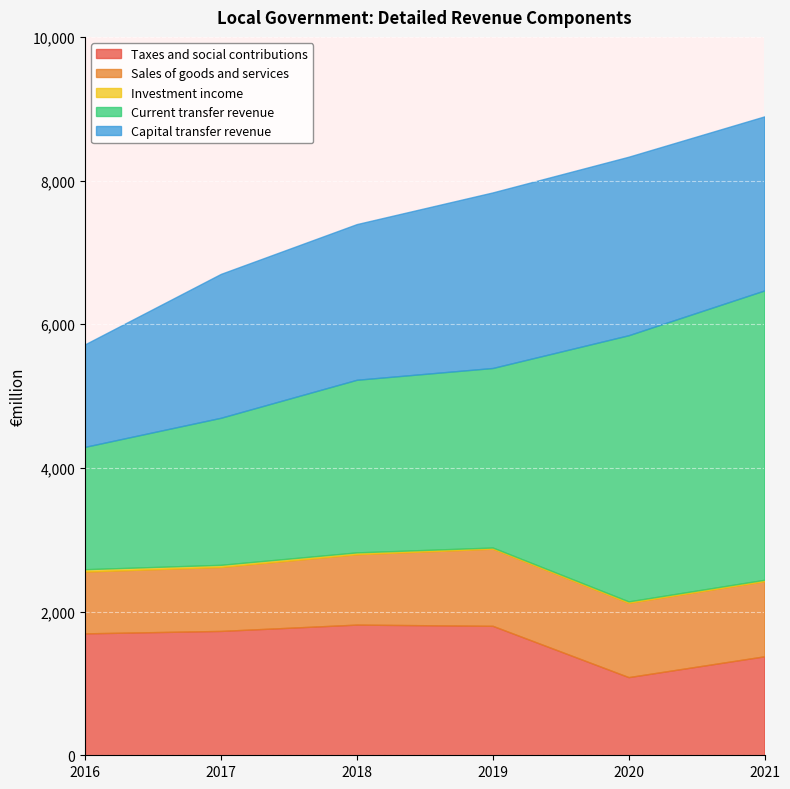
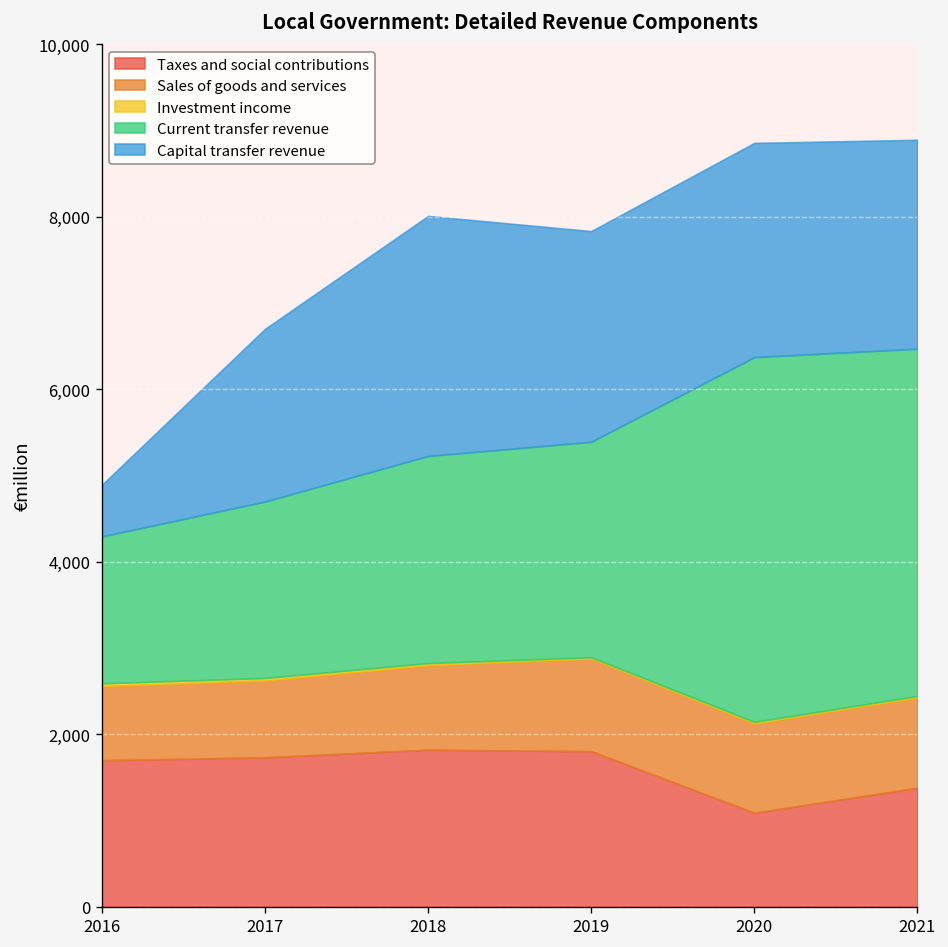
Capital transfer revenue, 2016: 1,400 -> 600
Capital transfer revenue, 2018: 2,200 -> 2,800
Current transfer revenue, 2020: 3,700 -> 4,200
